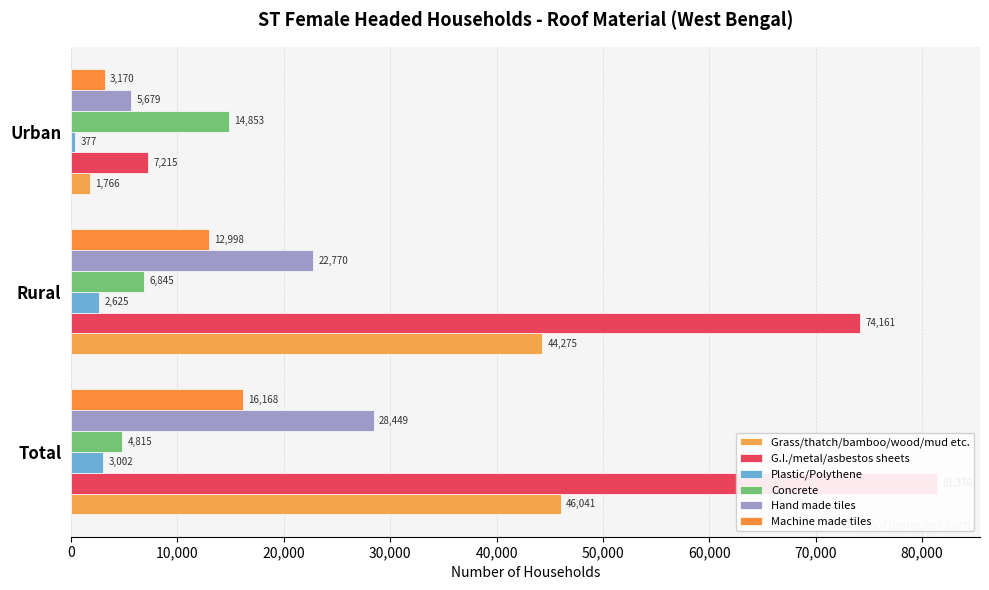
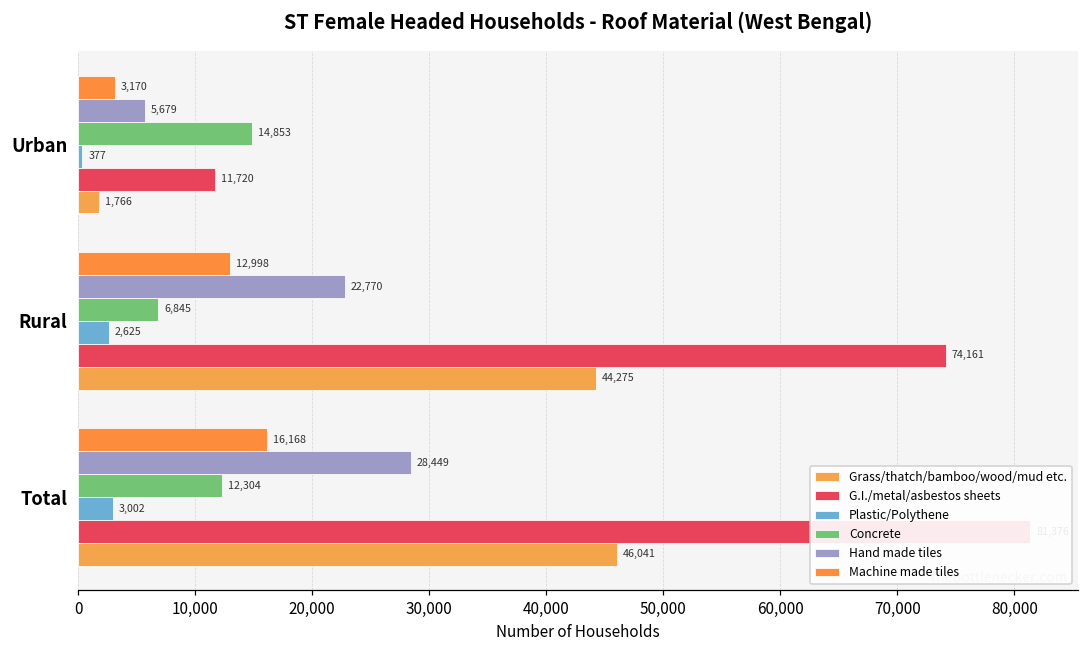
G.I./metal/asbestos sheets, Urban: 7,215 -> 11,720
Concrete, Total: 4,815 -> 12,304
